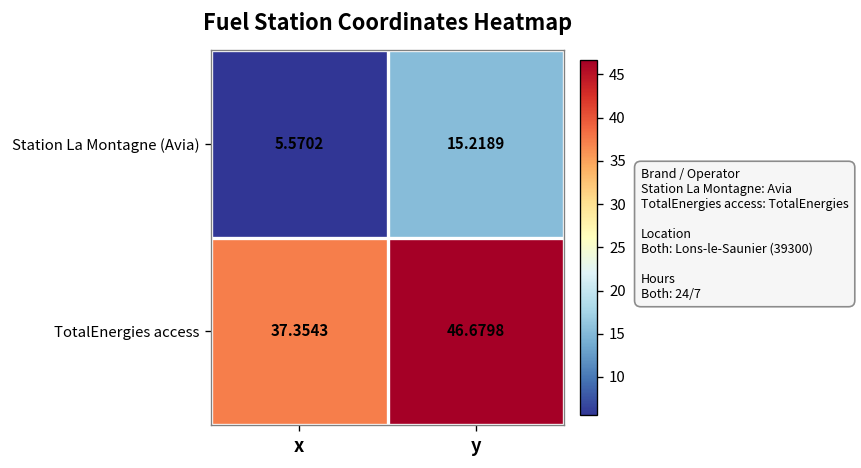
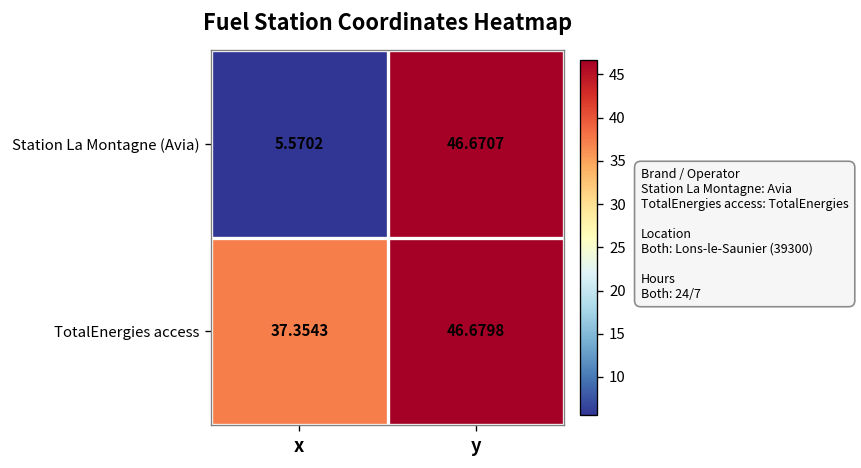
Station La Montagne (Avia), y: 15.2189 -> 46.6707
